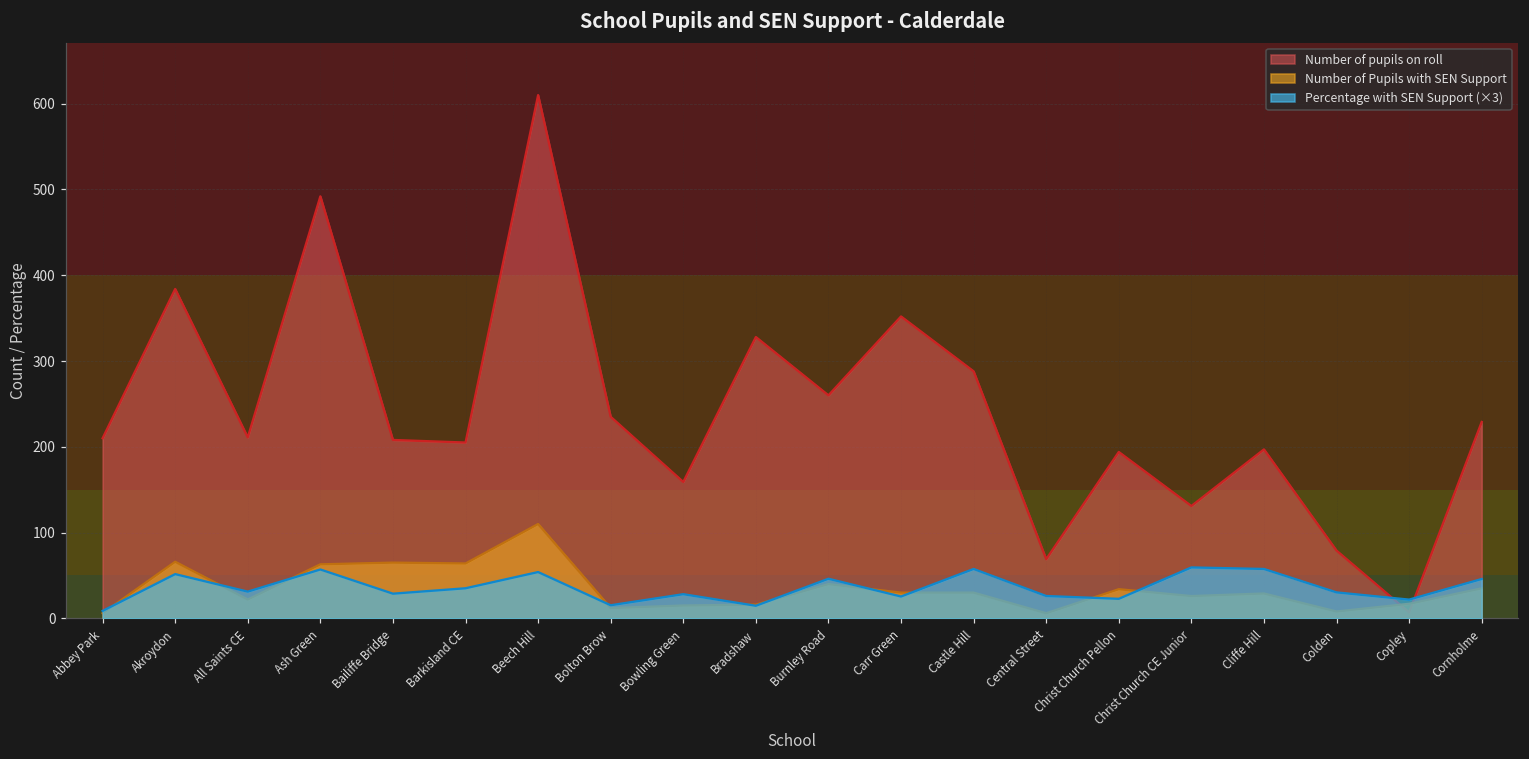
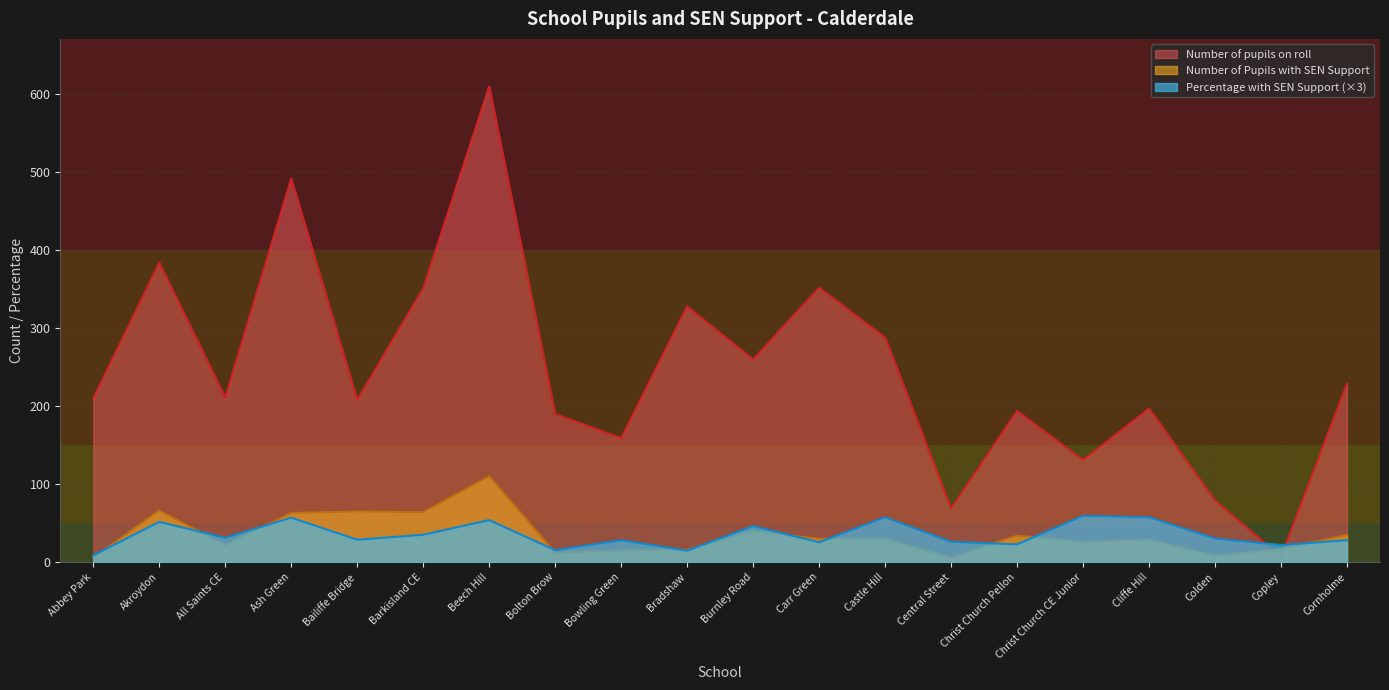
Number of pupils on roll, Barkisland CE: 210 -> 350
Number of pupils on roll, Bolton Brow: 240 -> 190
Percentage with SEN Support (×3), Cornholme: 50 -> 30
